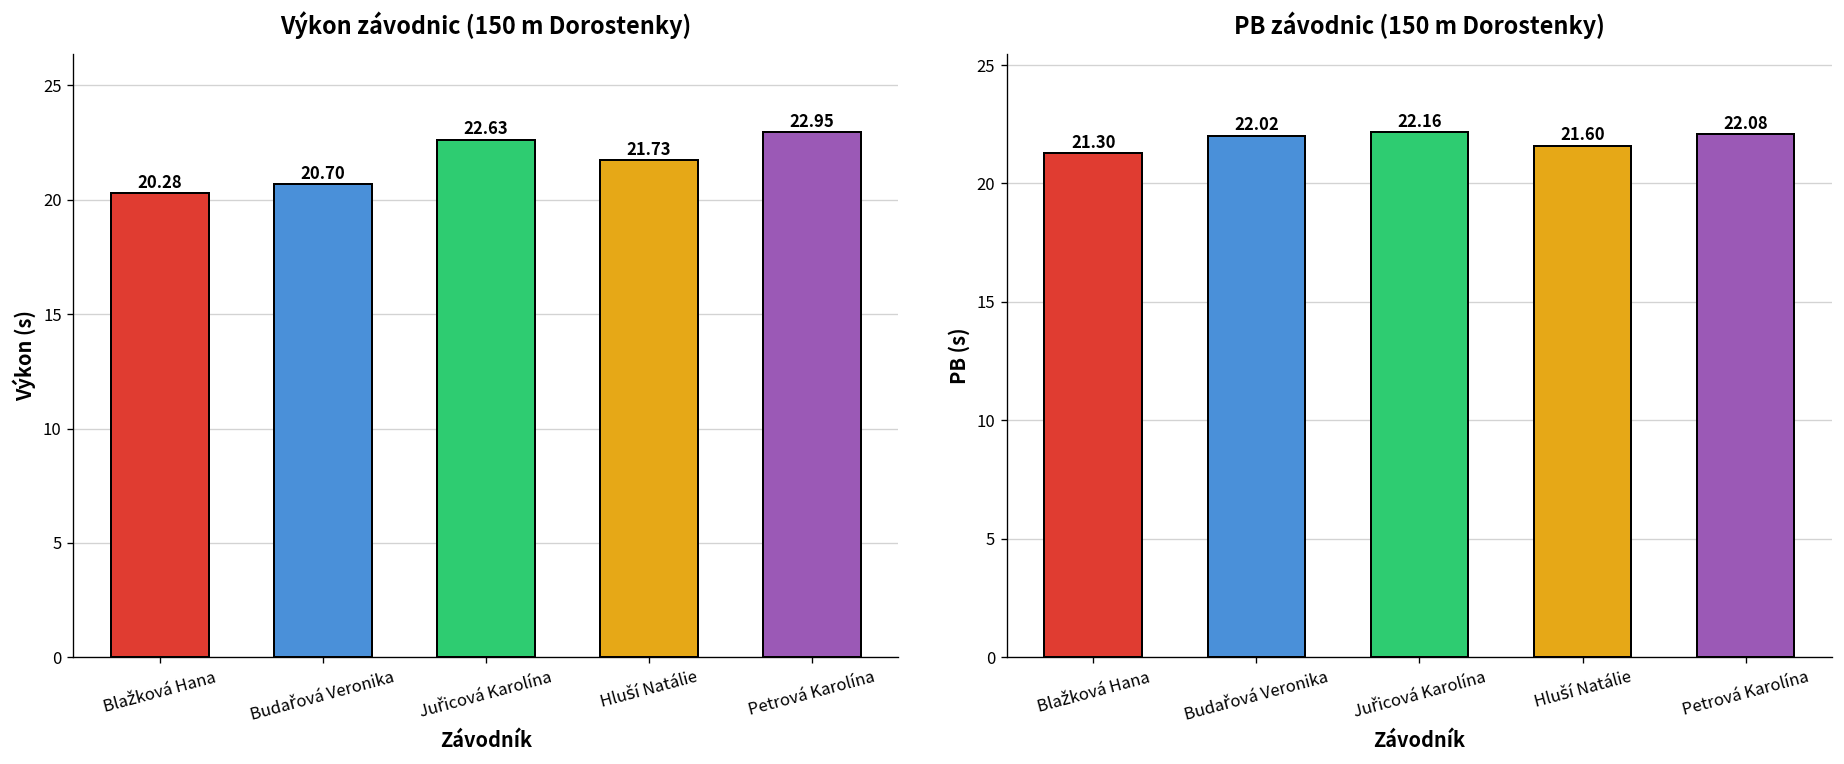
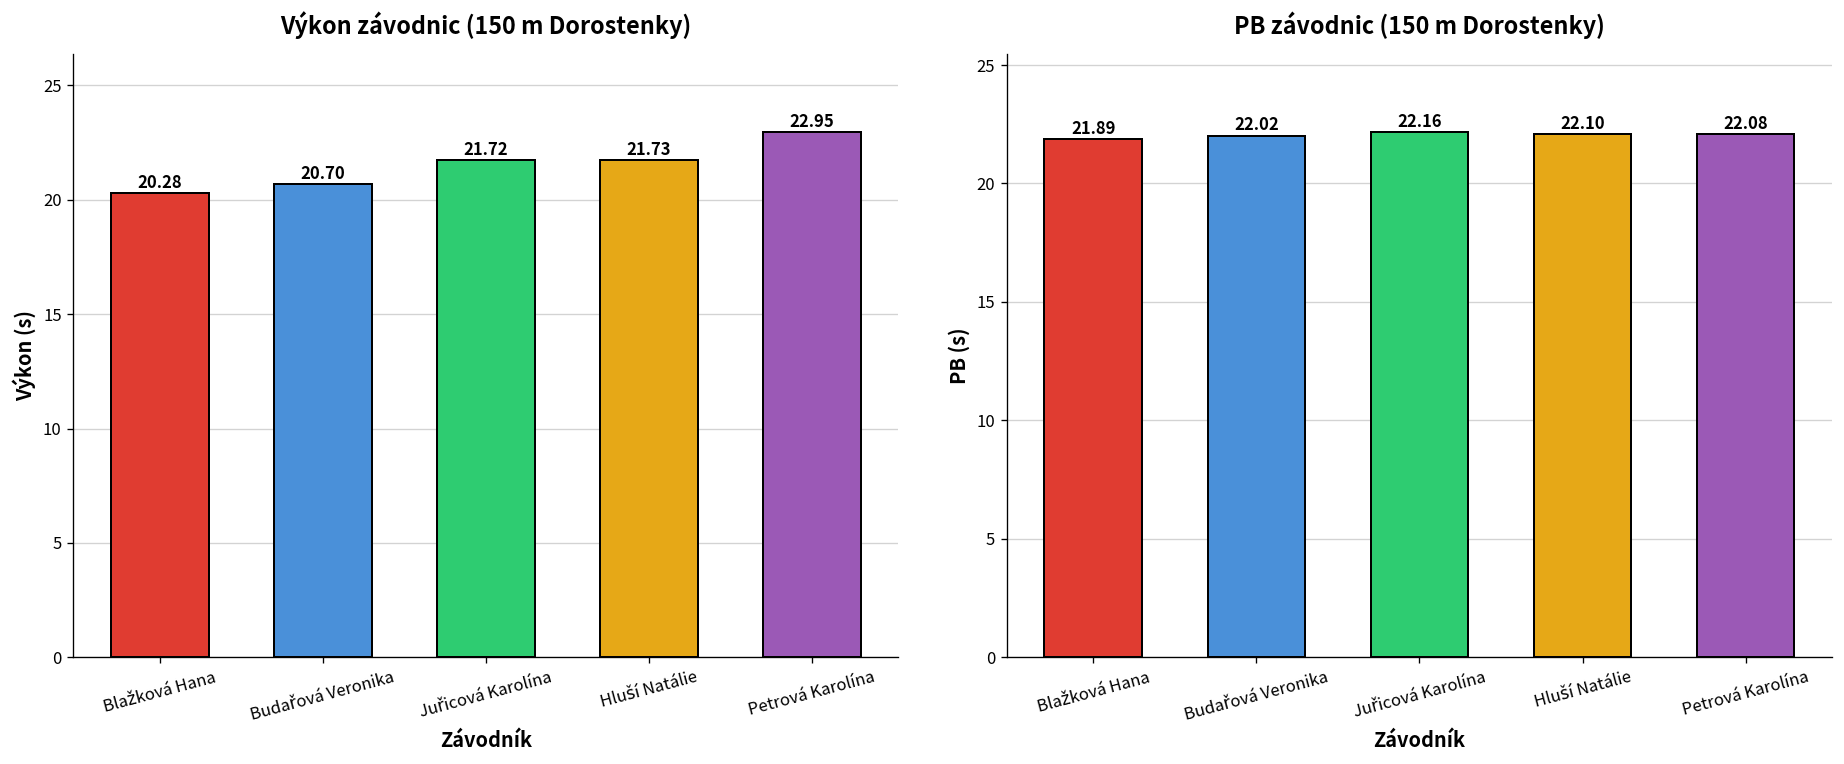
Výkon závodnic (150 m Dorostenky), Juřicová Karolína: 22.63 -> 21.72
PB závodnic (150 m Dorostenky), Blažková Hana: 21.30 -> 21.89
PB závodnic (150 m Dorostenky), Hluší Natálie: 21.60 -> 22.10
